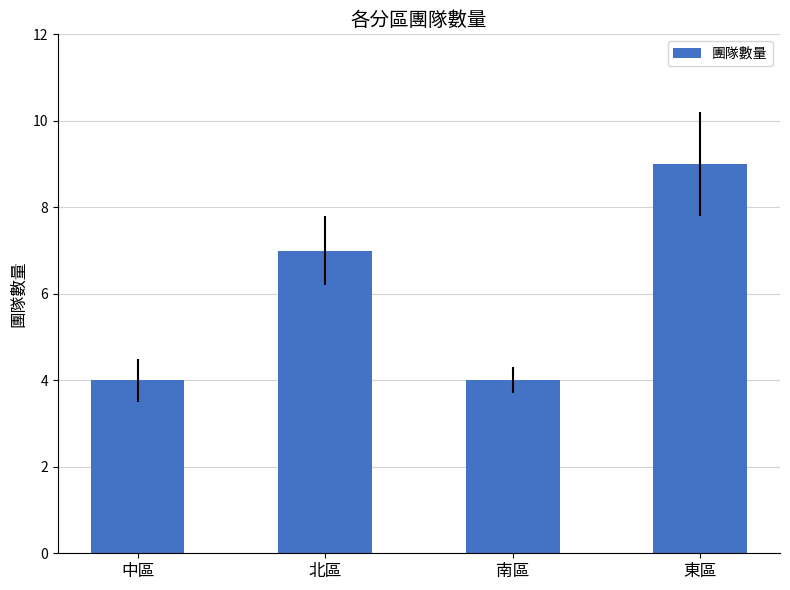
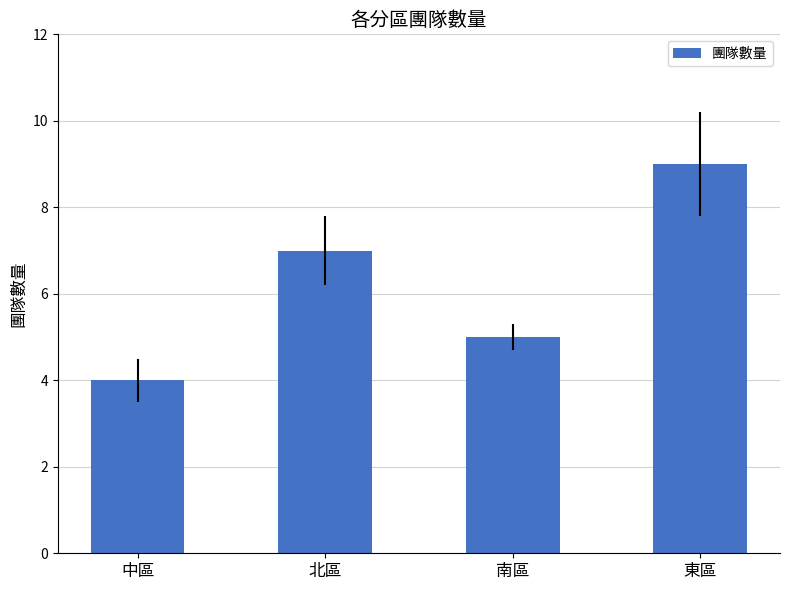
南區: 4 -> 5
